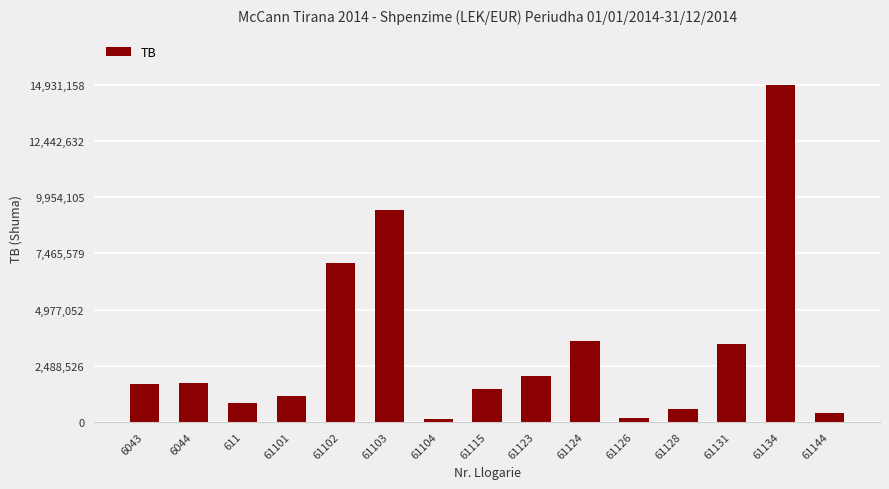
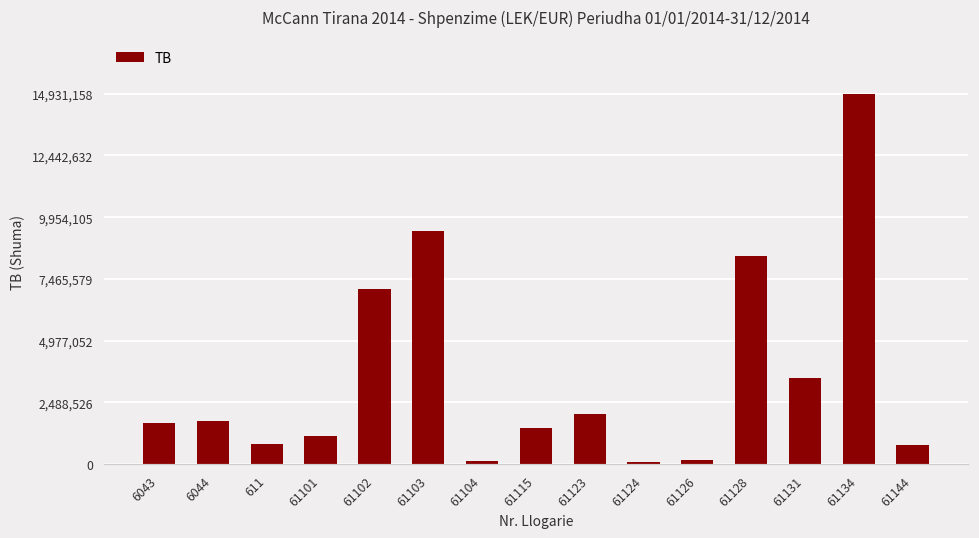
61124: 3,600,000 -> 100,000
61128: 600,000 -> 8,400,000
61144: 400,000 -> 800,000
